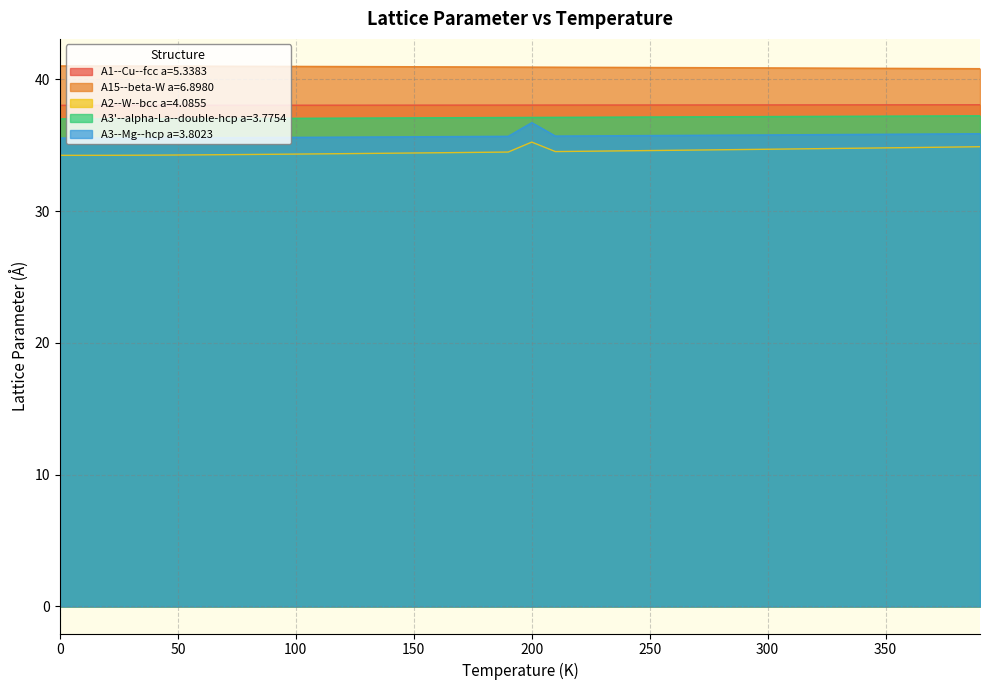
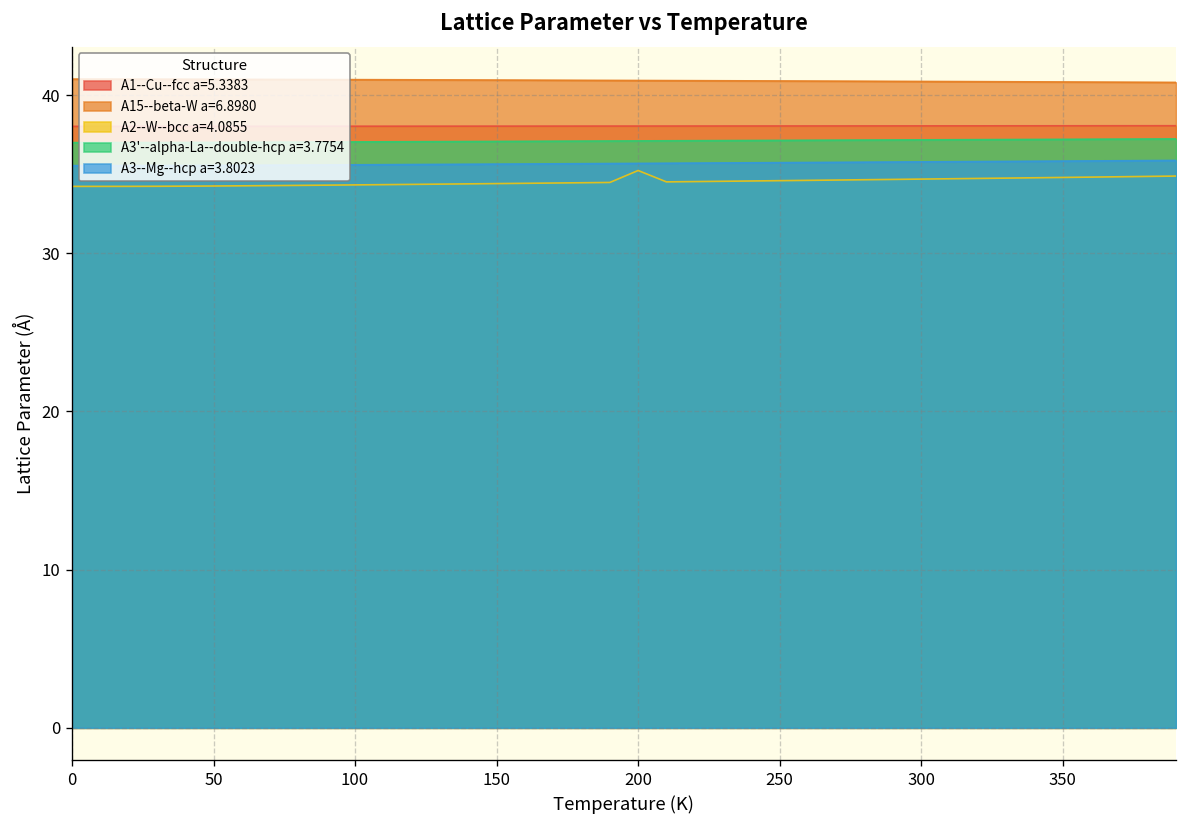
A3--Mg--hcp a=3.8023, 200: 36.7 -> 35.7
